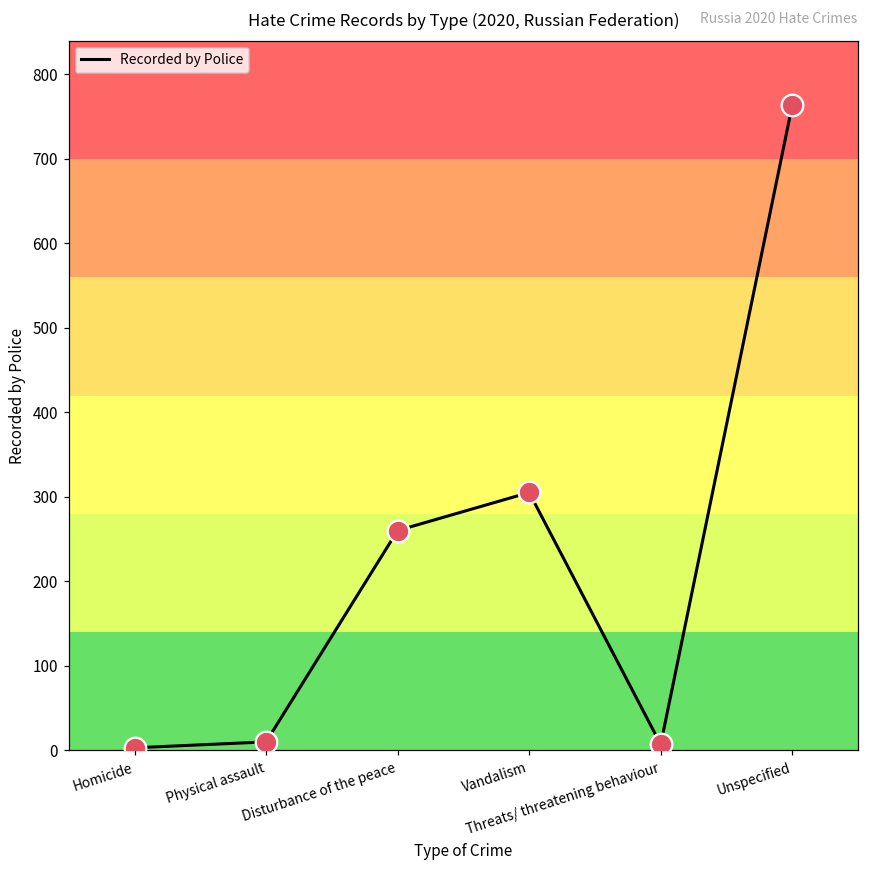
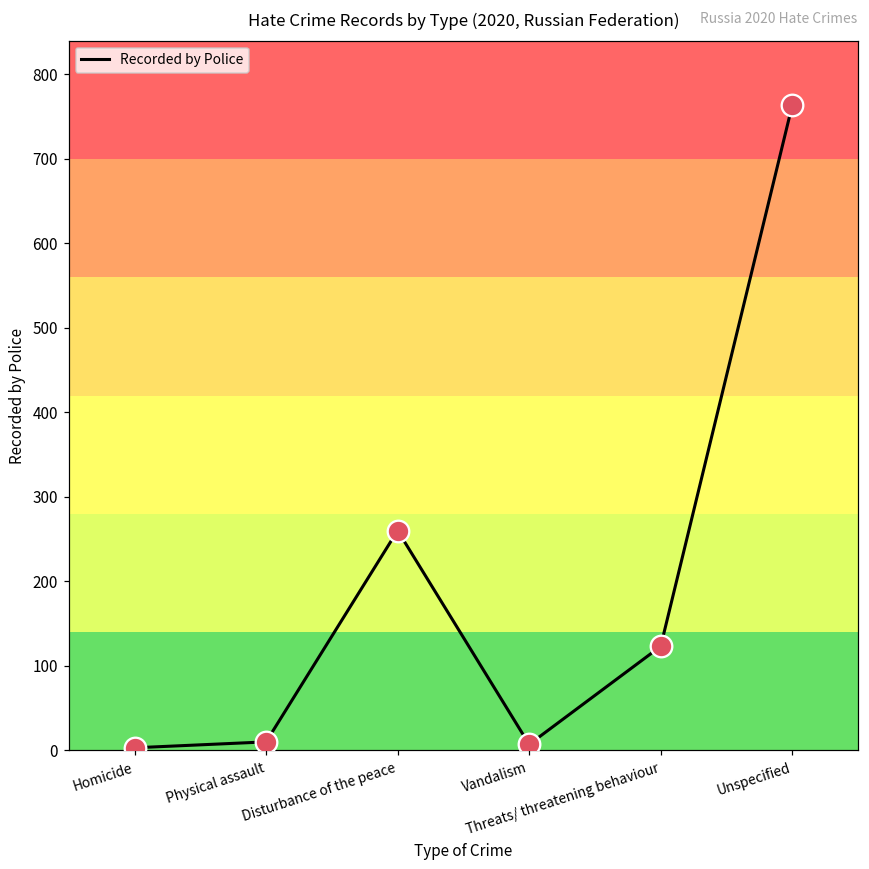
Vandalism: 310 -> 10
Threats/ threatening behaviour: 10 -> 120
